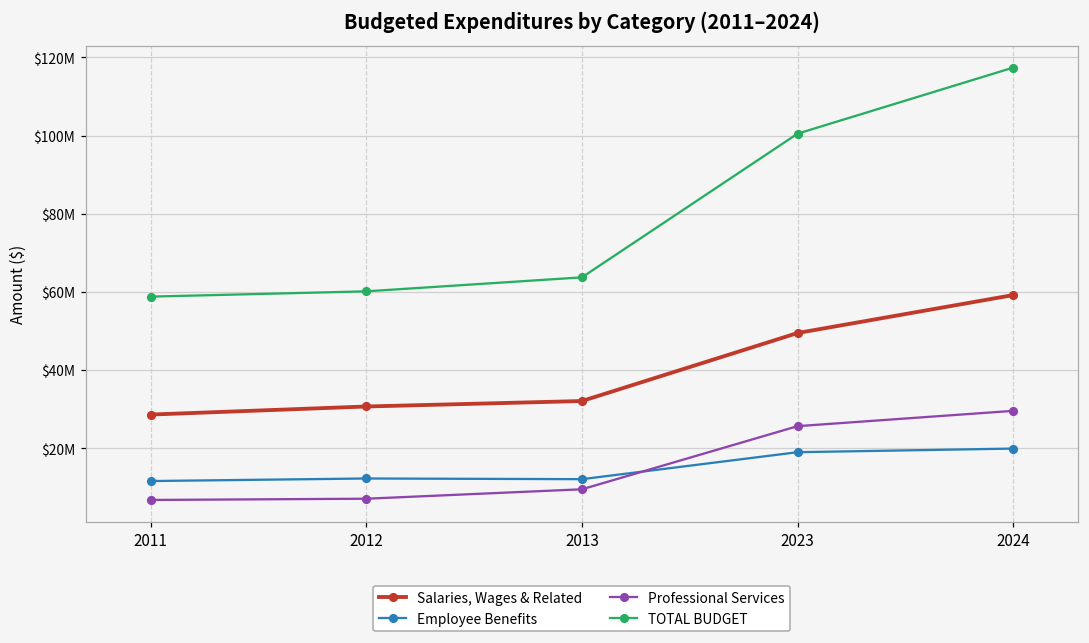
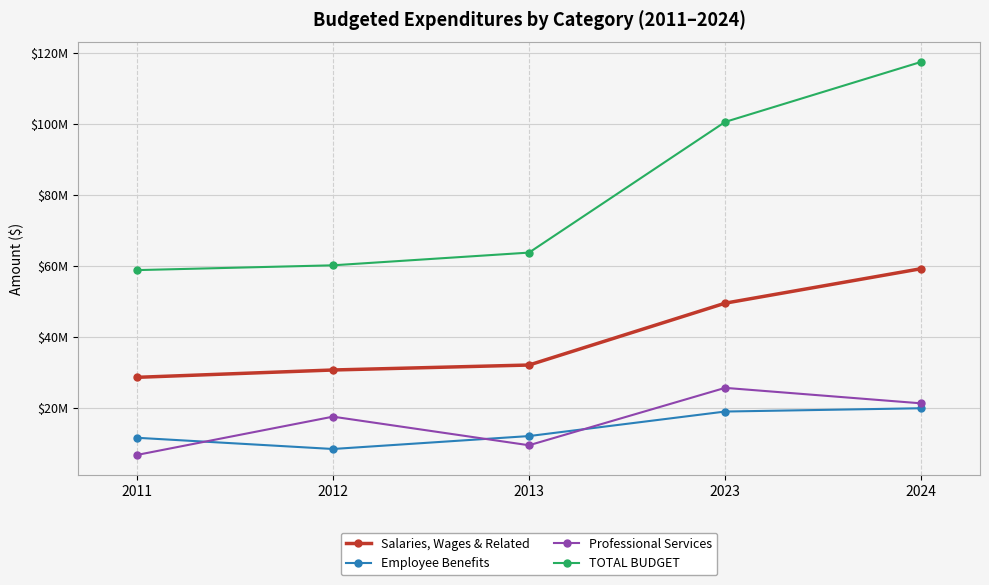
Employee Benefits, 2012: $12000000 -> $8000000
Professional Services, 2012: $7000000 -> $18000000
Professional Services, 2024: $30000000 -> $21000000
